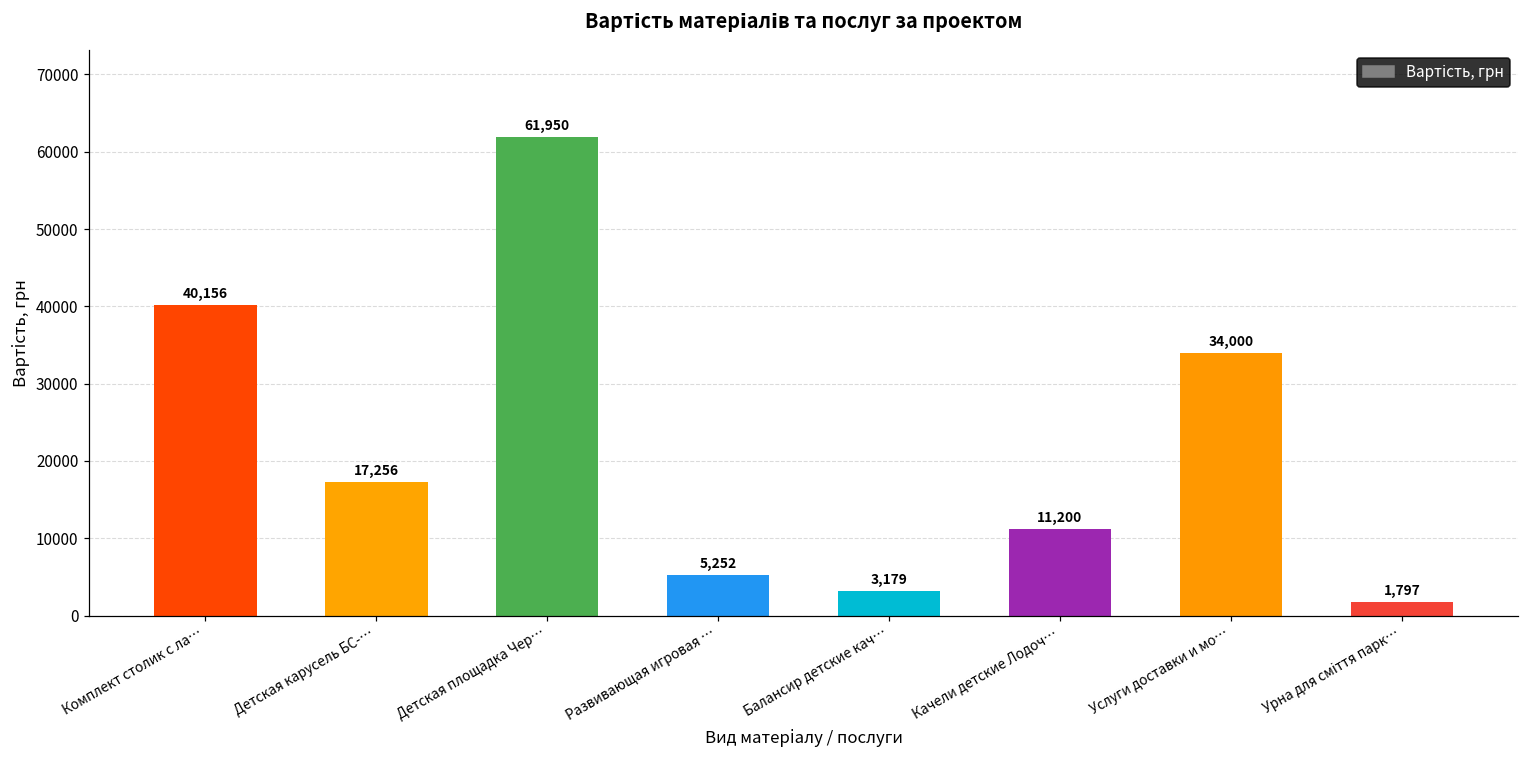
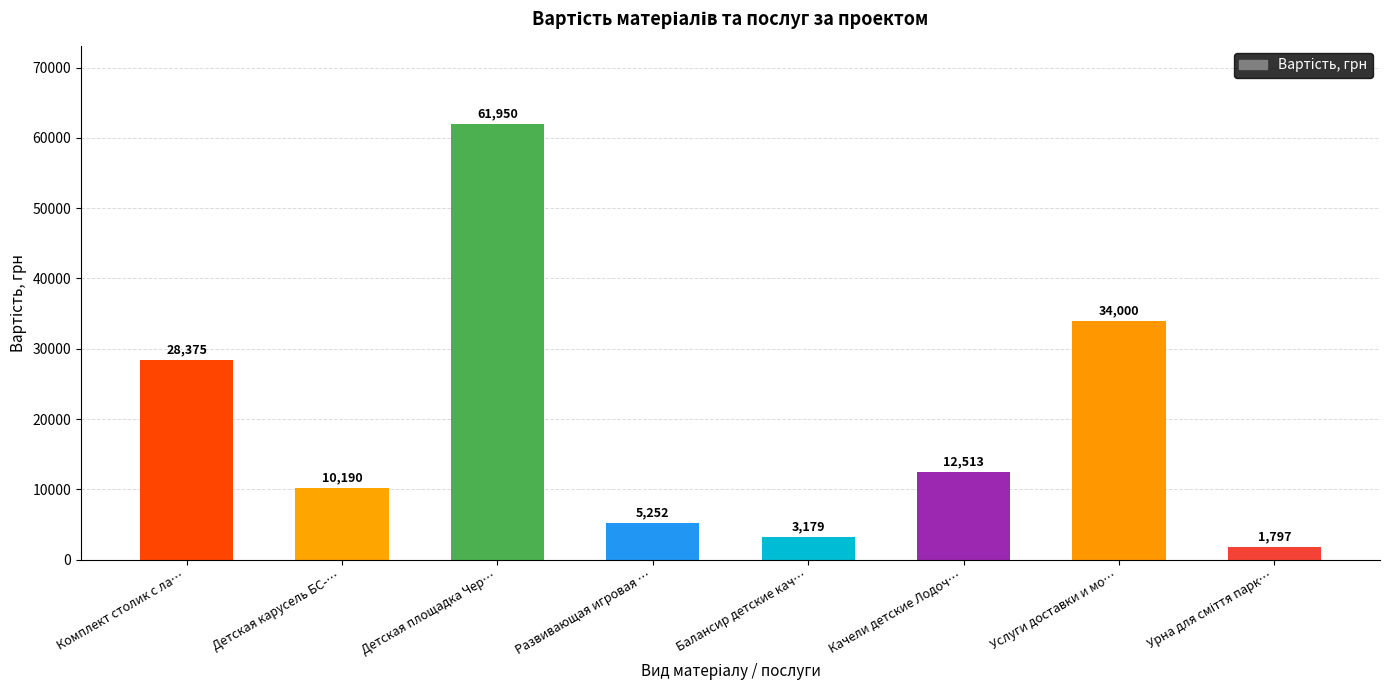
Комплект столик с ла…: 40,156 -> 28,375
Детская карусель БС-…: 17,256 -> 10,190
Качели детские Лодоч…: 11,200 -> 12,513
